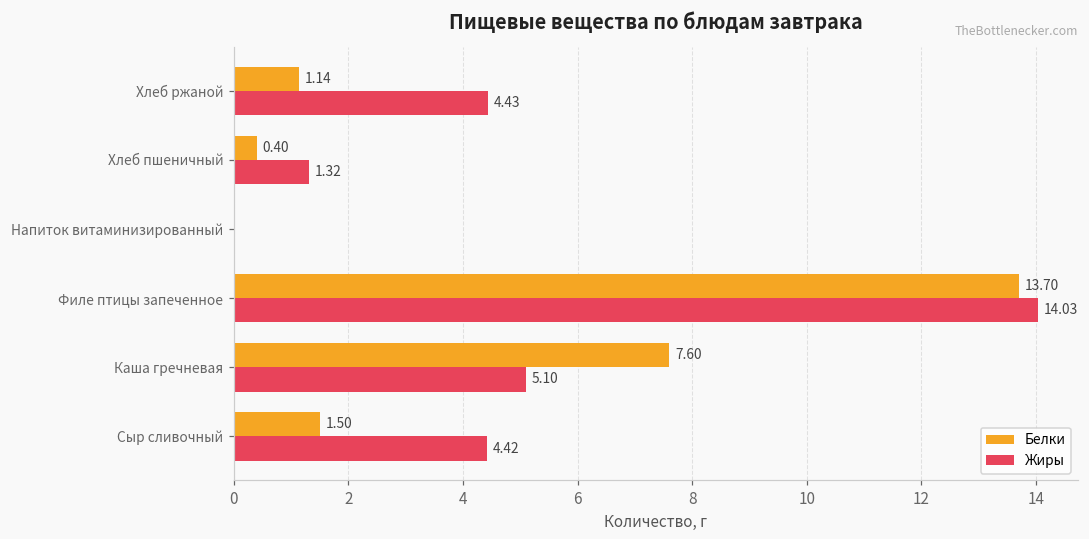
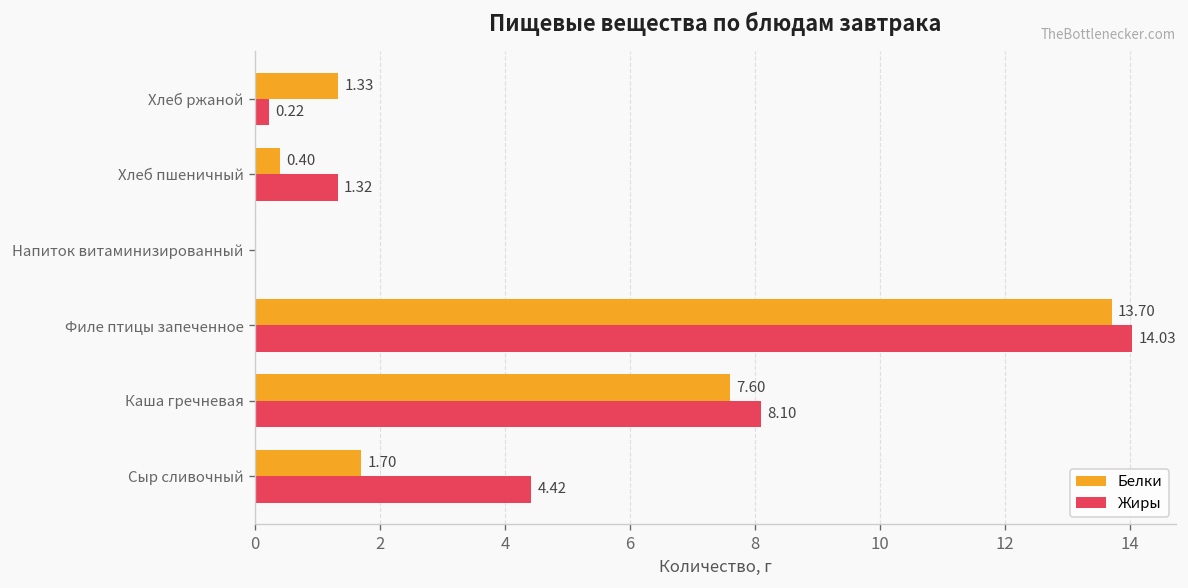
Белки, Хлеб ржаной: 1.14 -> 1.33
Жиры, Хлеб ржаной: 4.43 -> 0.22
Жиры, Каша гречневая: 5.10 -> 8.10
Белки, Сыр сливочный: 1.50 -> 1.70
